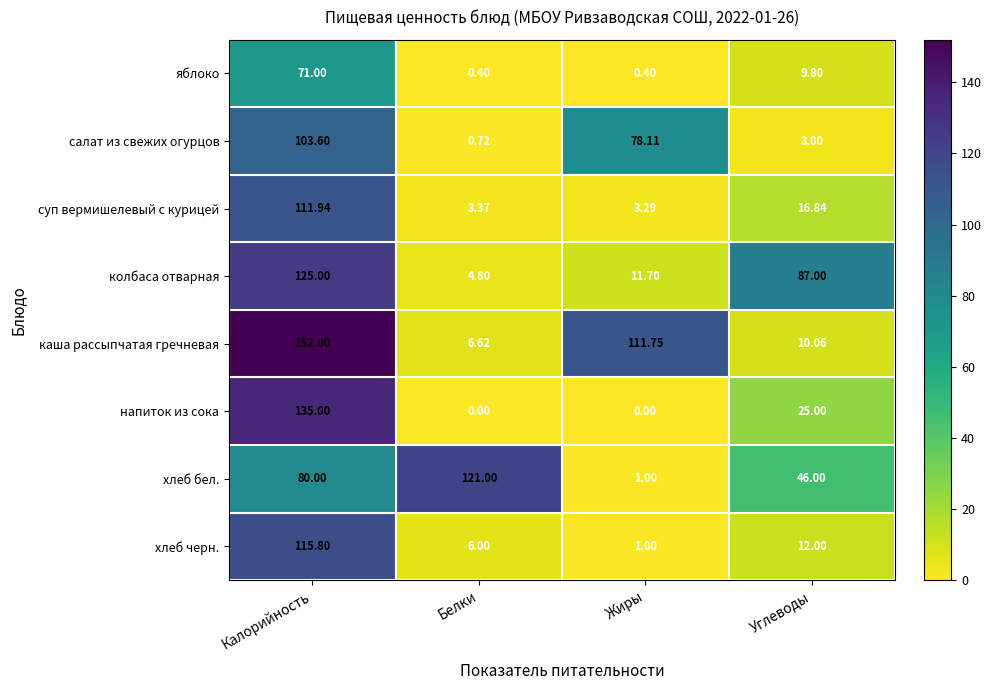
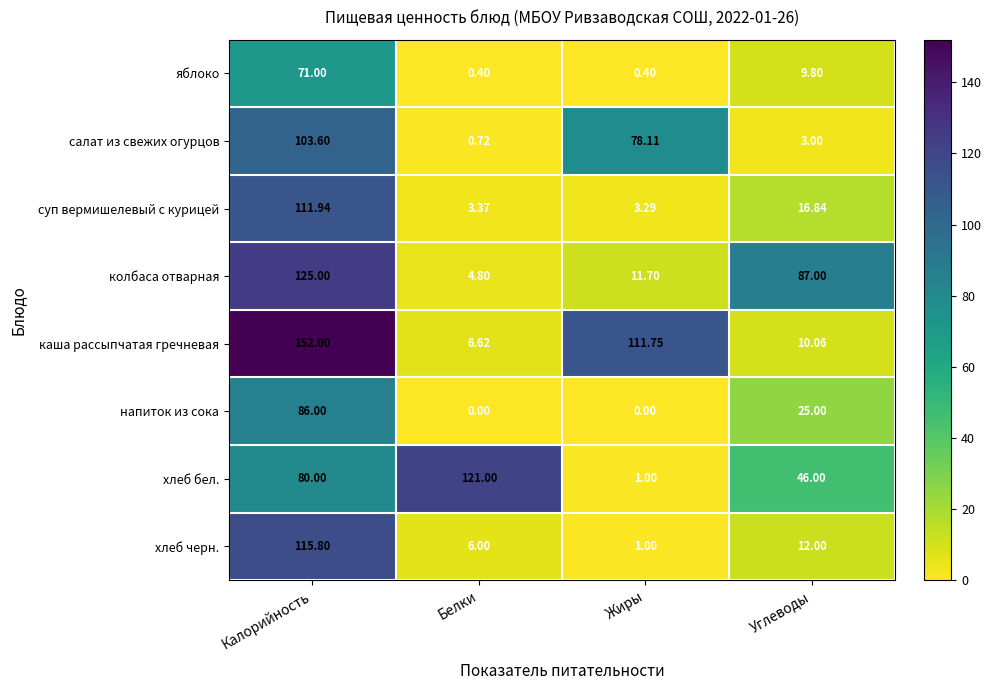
напиток из сока, Калорийность: 135.00 -> 86.00
